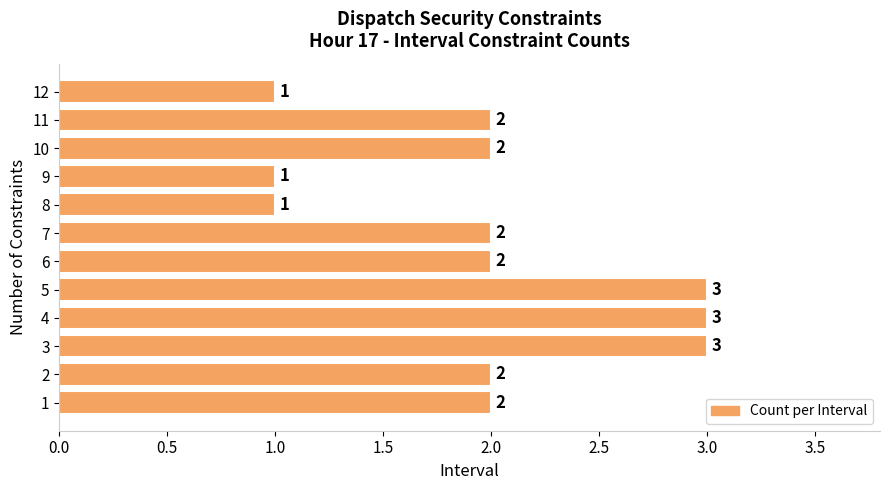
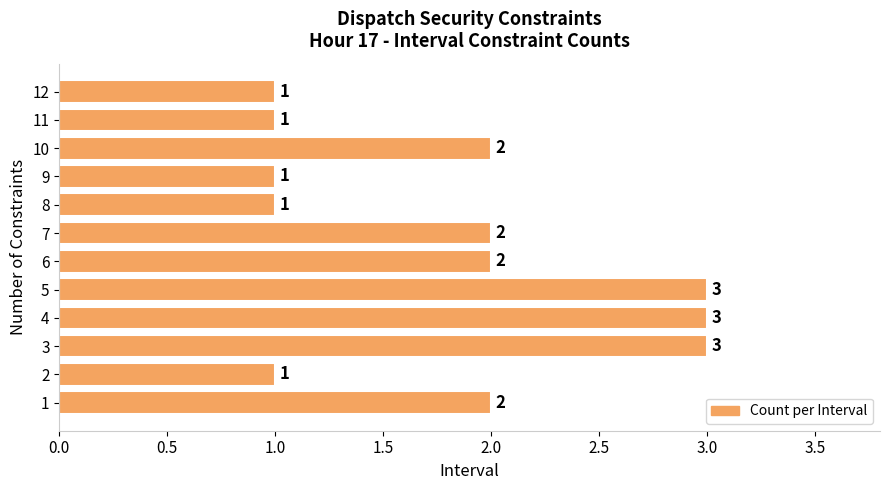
11: 2 -> 1
2: 2 -> 1
